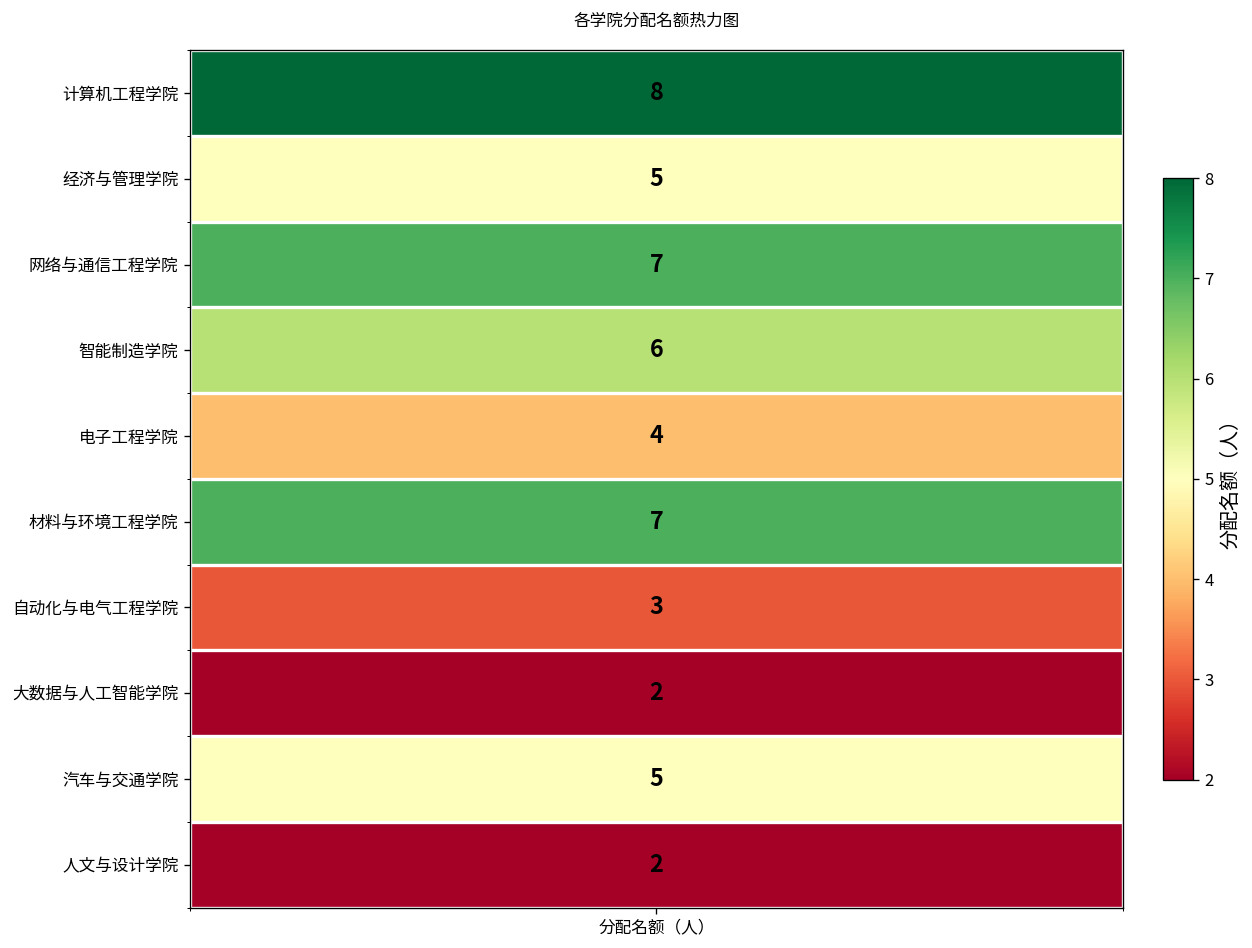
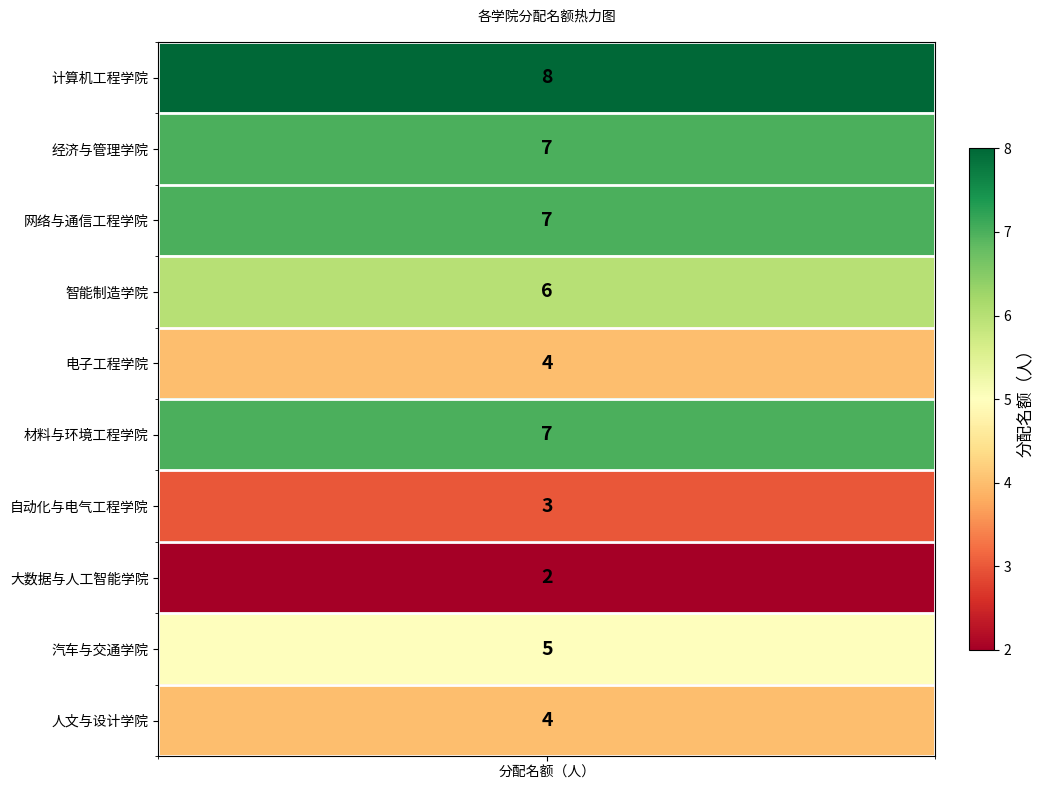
经济与管理学院, 分配名额（人）: 5 -> 7
人文与设计学院, 分配名额（人）: 2 -> 4
